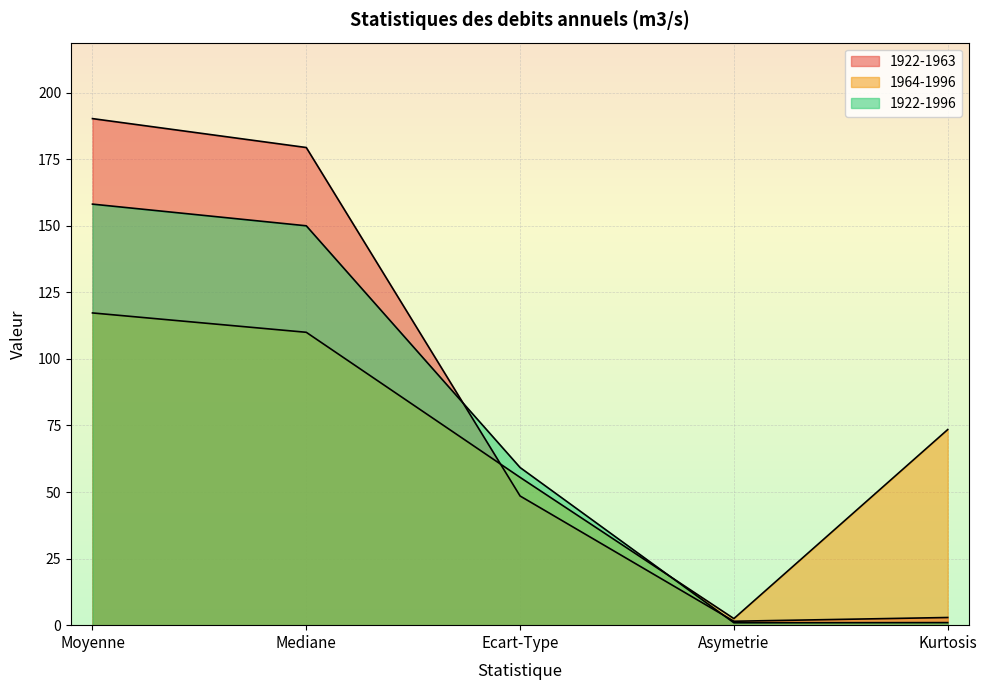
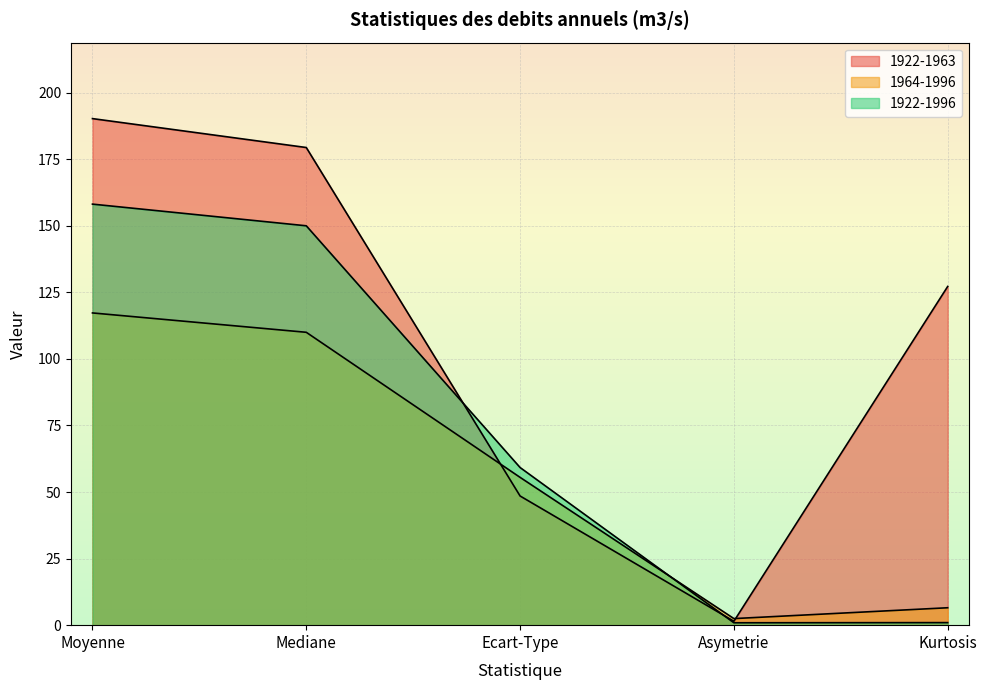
1922-1963, Kurtosis: 3 -> 127
1964-1996, Kurtosis: 73 -> 7
